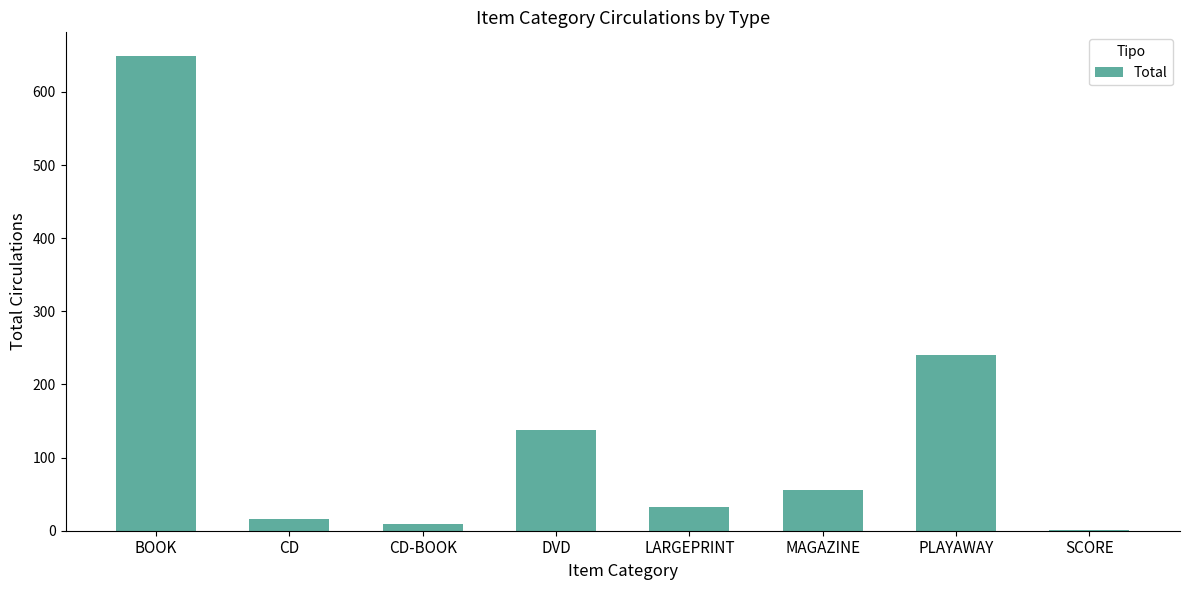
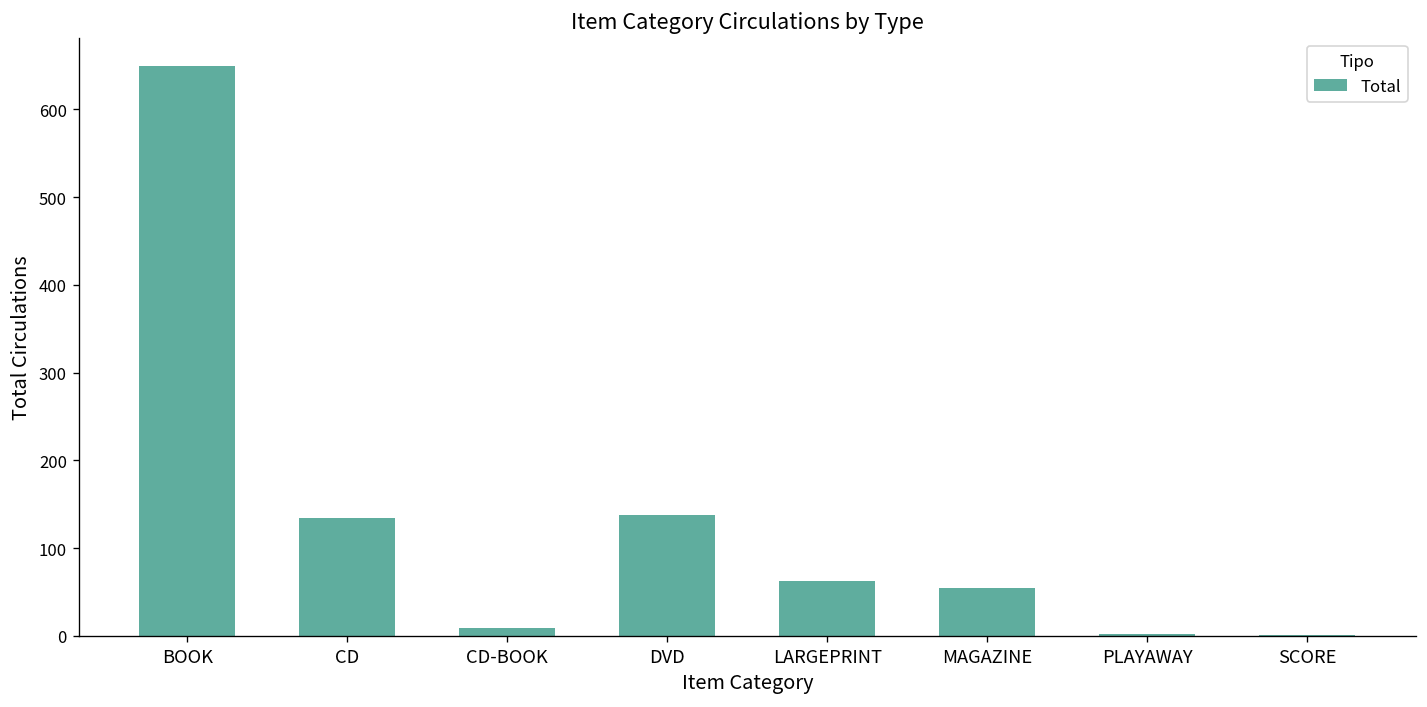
CD: 20 -> 130
LARGEPRINT: 30 -> 60
PLAYAWAY: 240 -> 0
